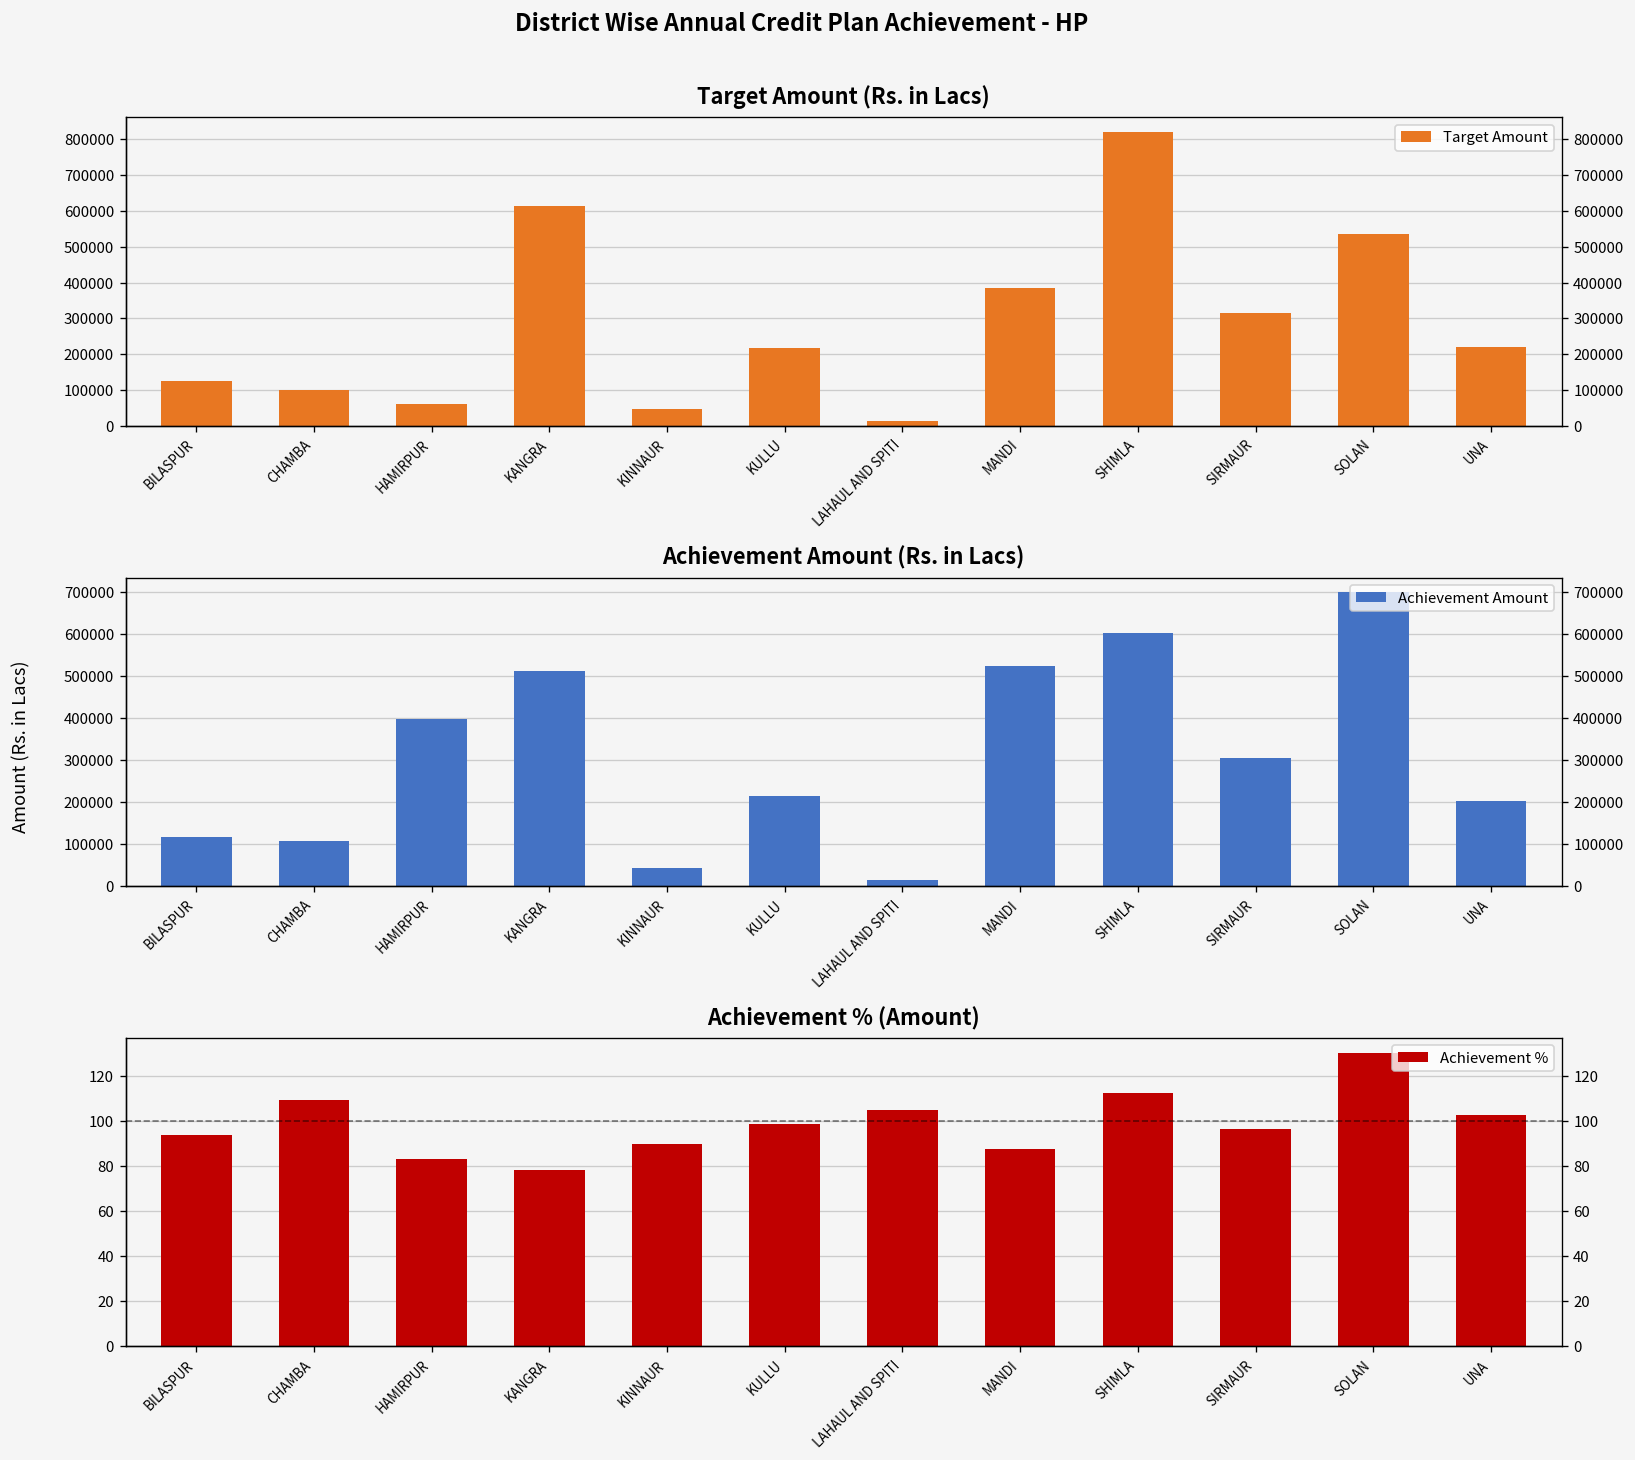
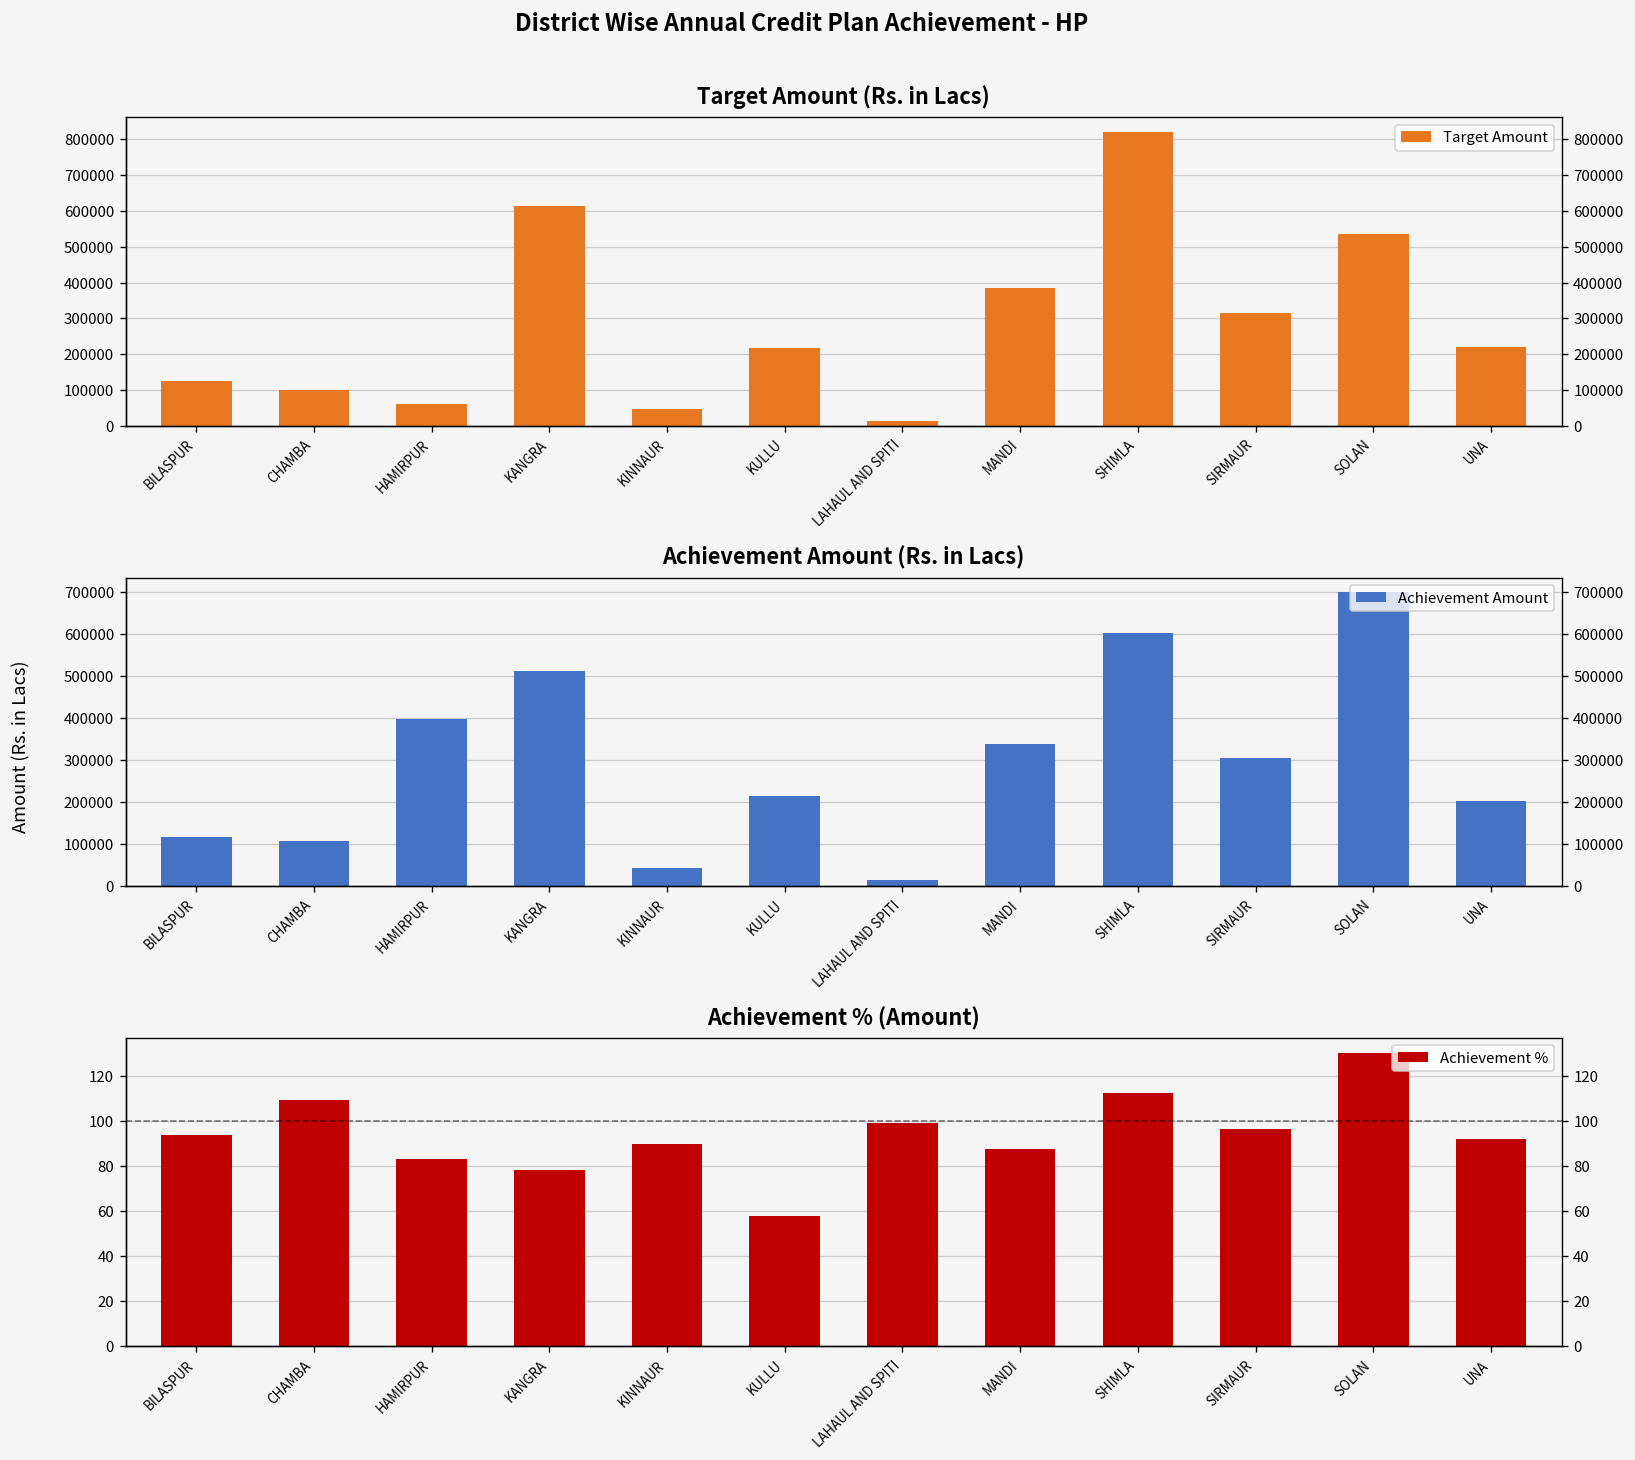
Achievement Amount (Rs. in Lacs), MANDI: 520000 -> 340000
Achievement % (Amount), KULLU: 99 -> 58
Achievement % (Amount), LAHAUL AND SPITI: 105 -> 99
Achievement % (Amount), UNA: 103 -> 92
